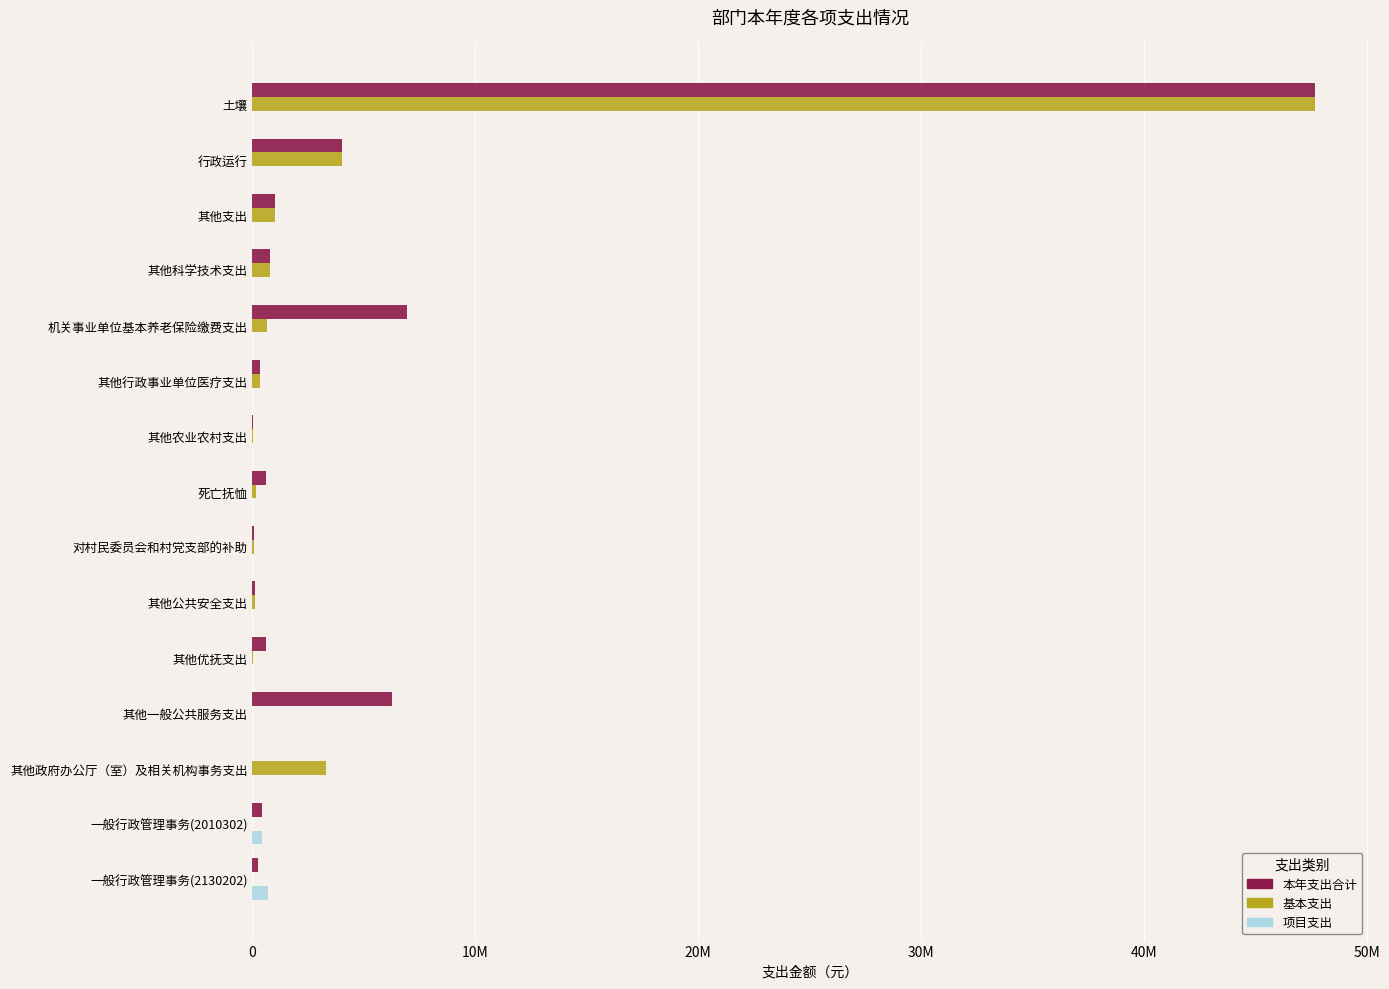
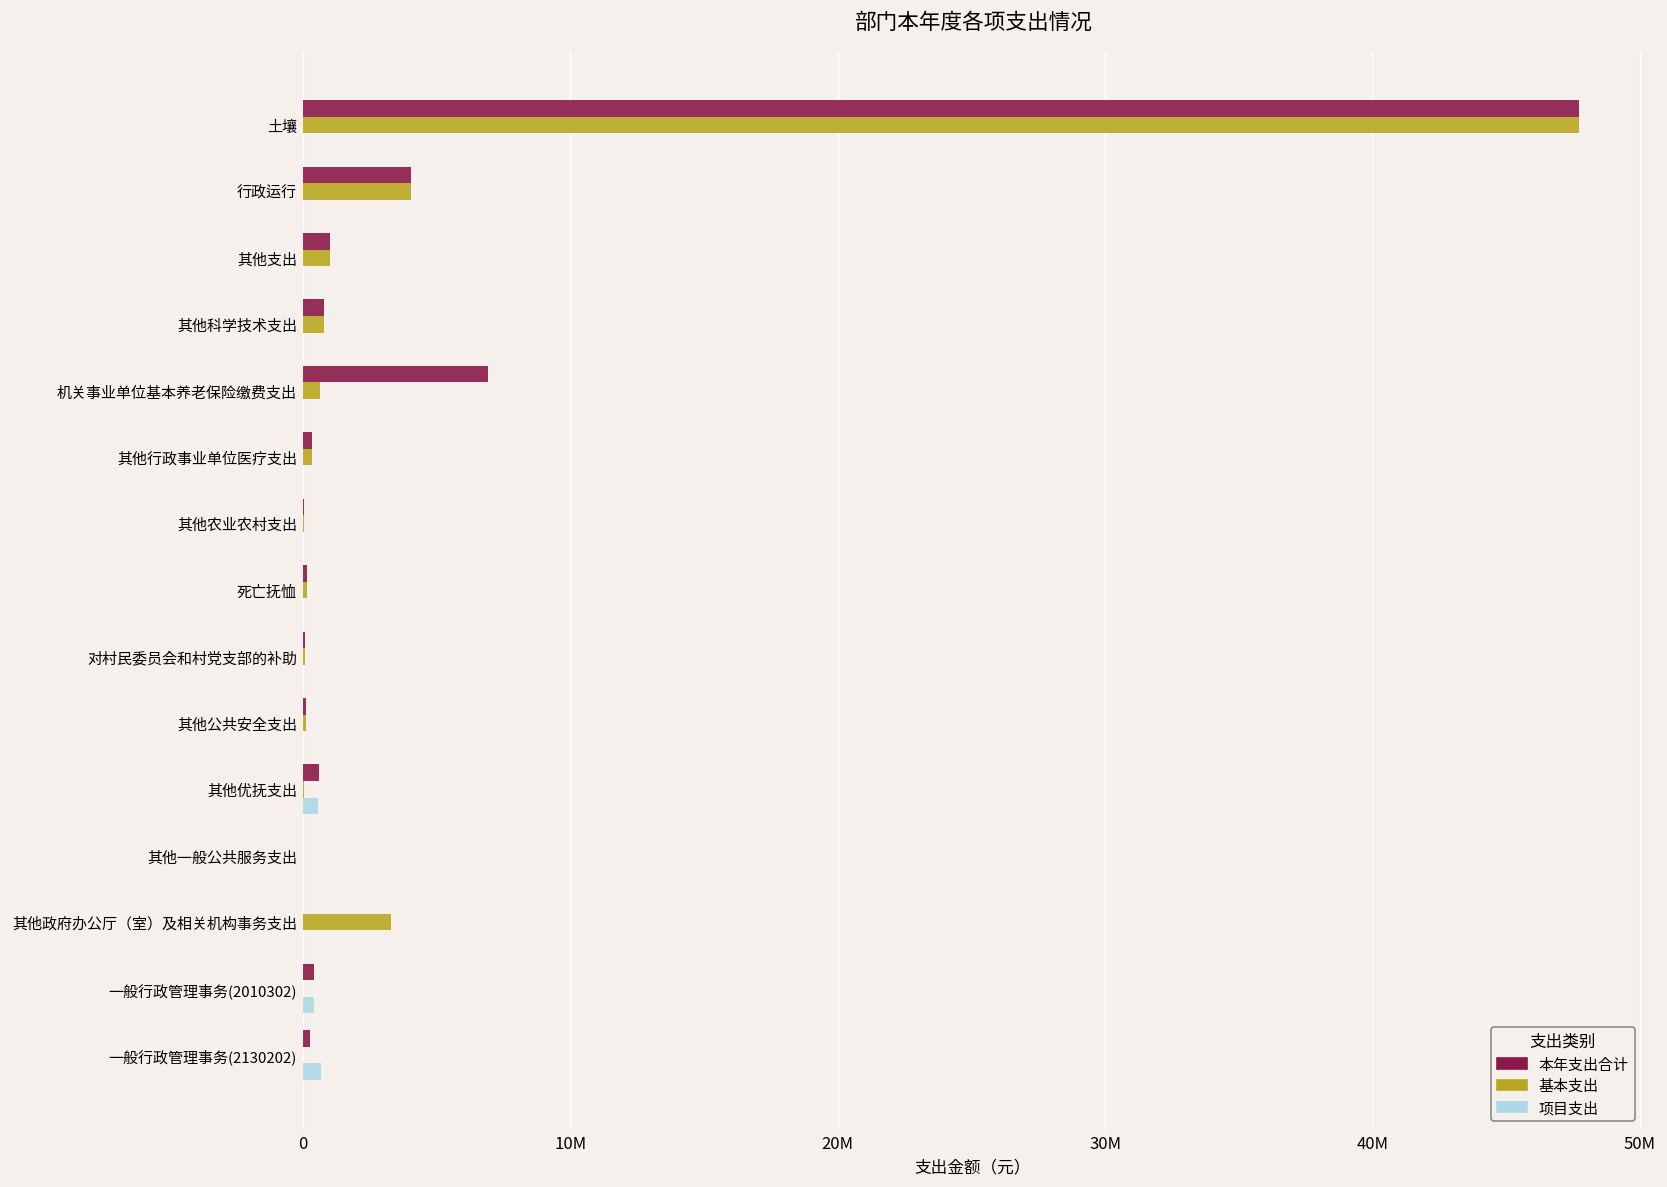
本年支出合计, 死亡抚恤: 600000 -> 200000
项目支出, 其他优抚支出: 0 -> 600000
本年支出合计, 其他一般公共服务支出: 6300000 -> 0
